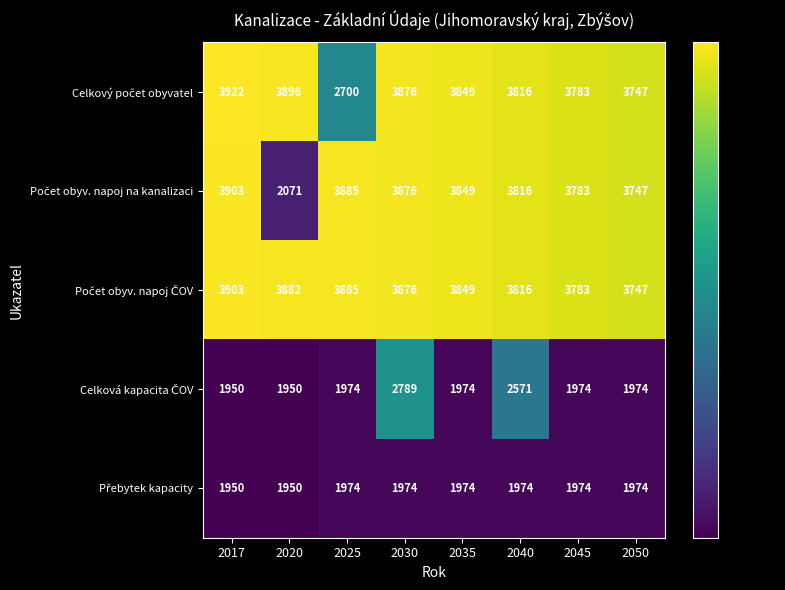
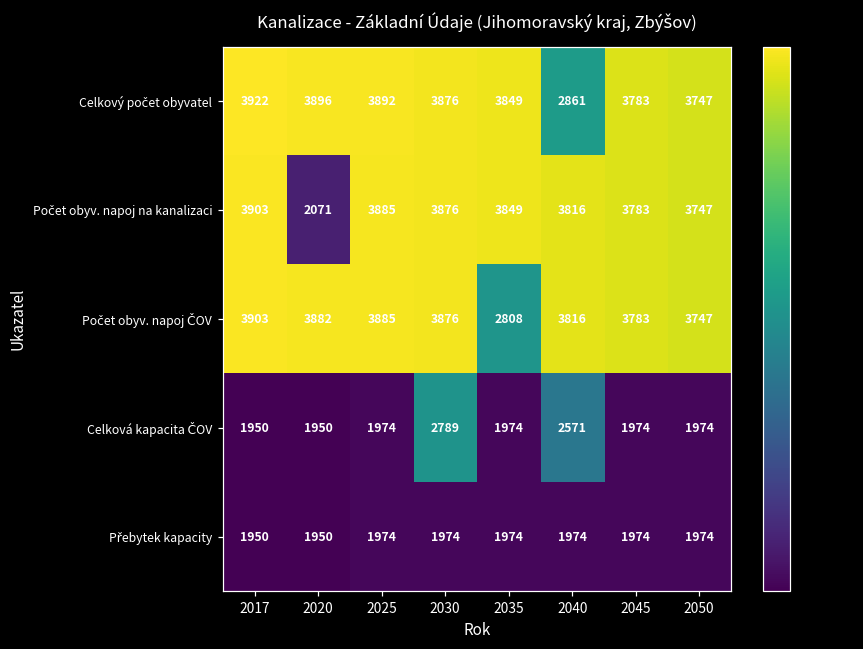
Celkový počet obyvatel, 2025: 2700 -> 3892
Celkový počet obyvatel, 2040: 3816 -> 2861
Počet obyv. napoj ČOV, 2035: 3849 -> 2808
